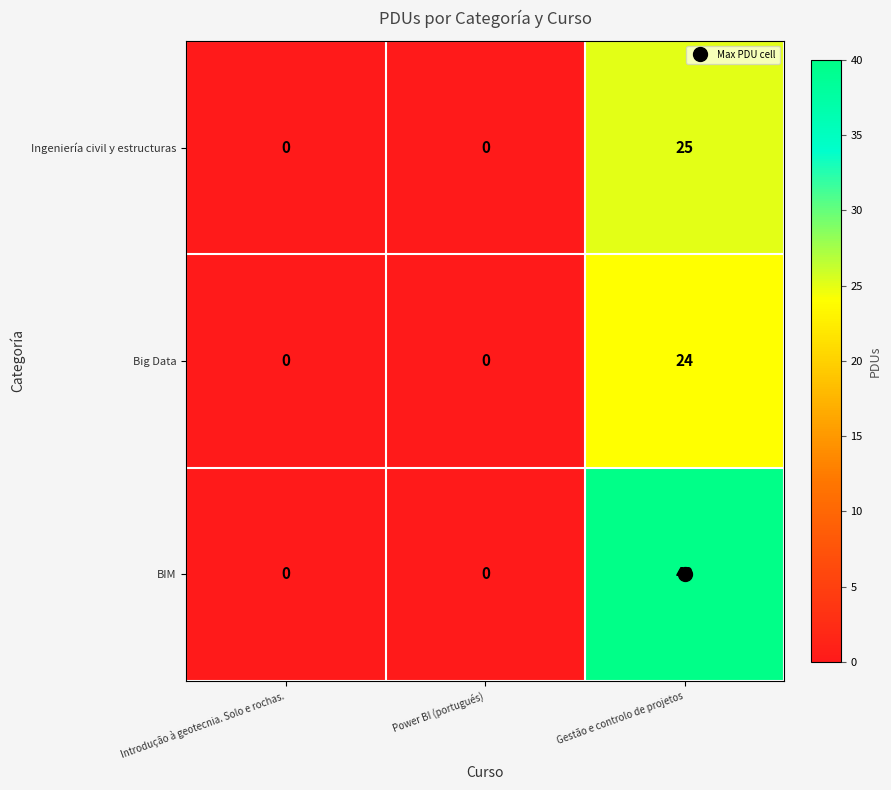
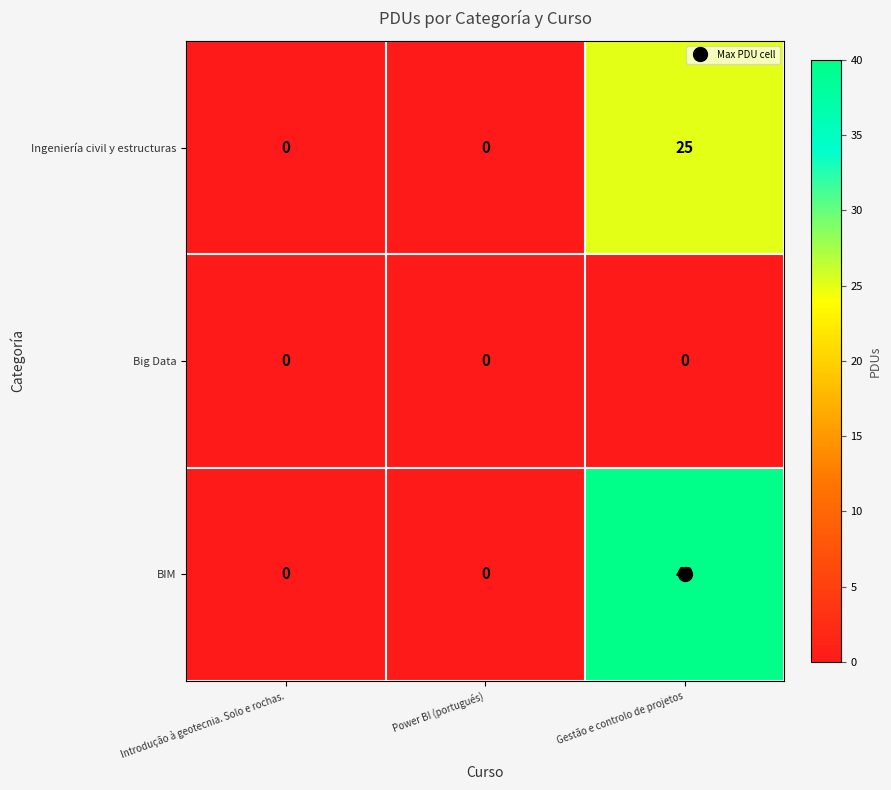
Big Data, Gestão e controlo de projetos: 24 -> 0
